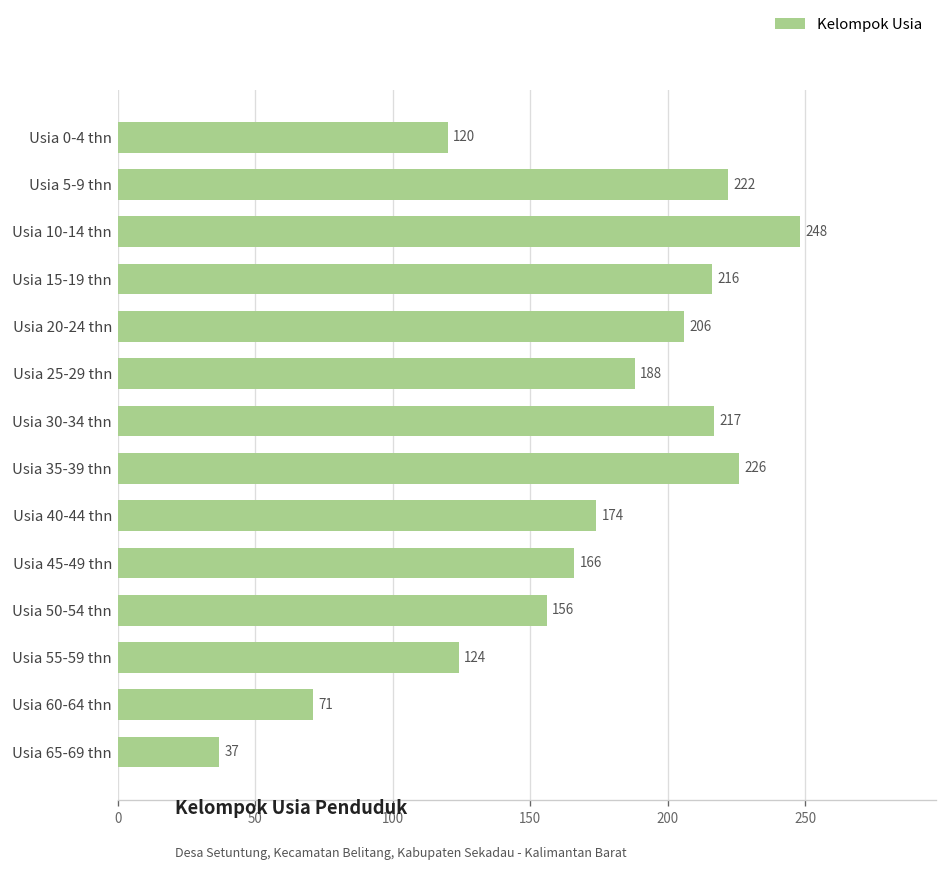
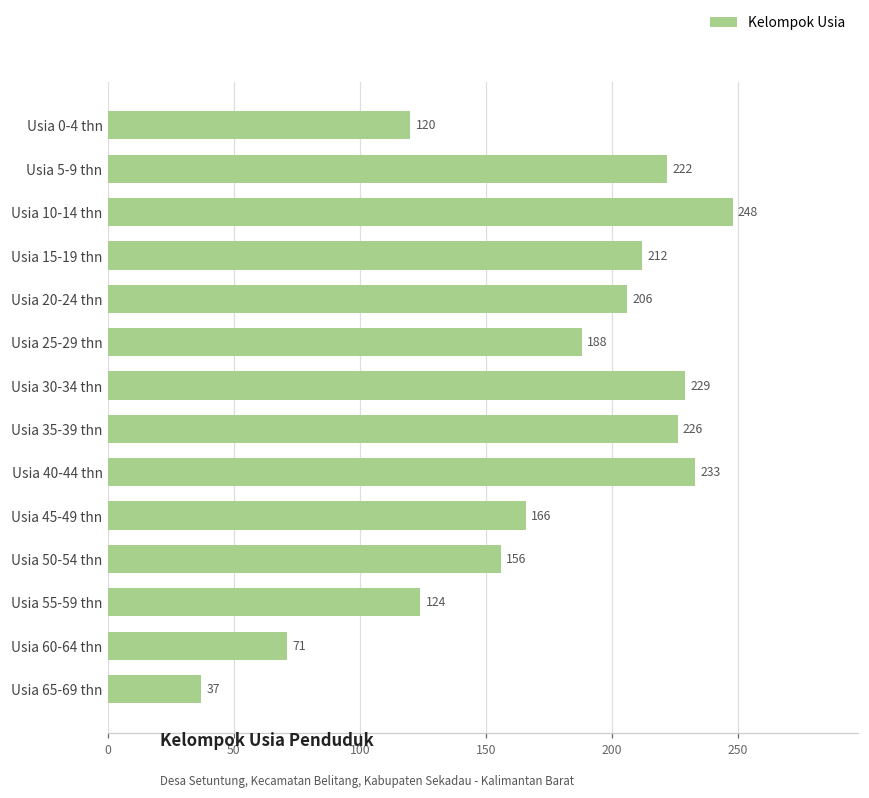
Usia 15-19 thn: 216 -> 212
Usia 30-34 thn: 217 -> 229
Usia 40-44 thn: 174 -> 233
